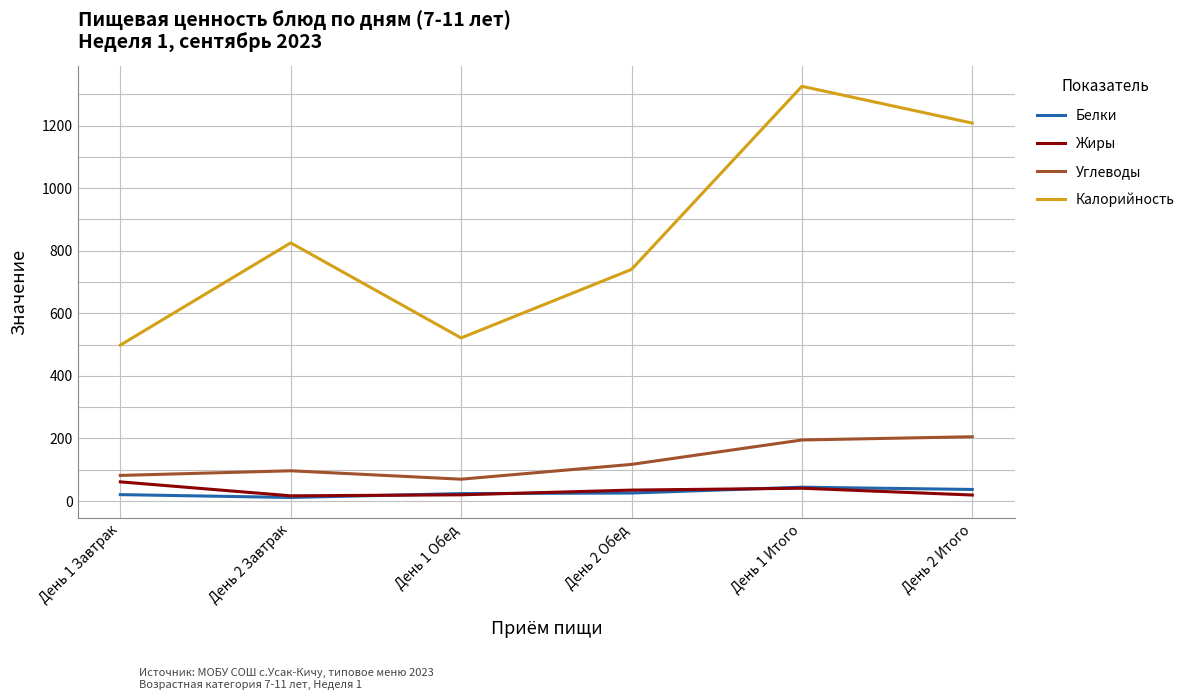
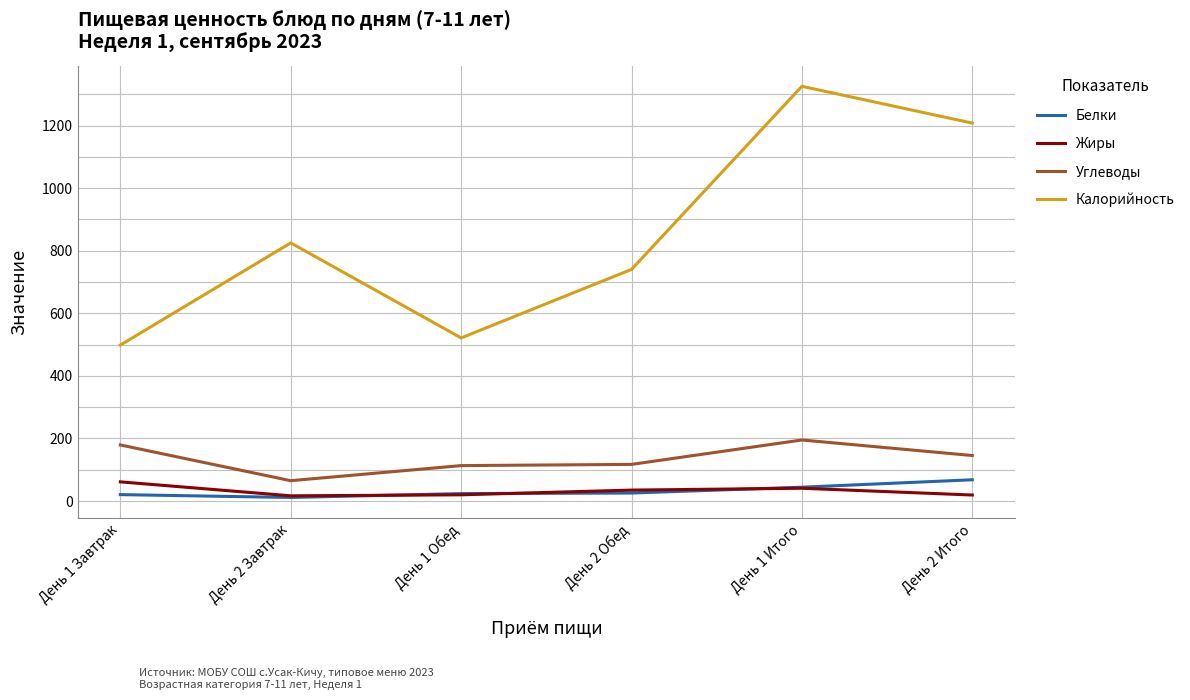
Углеводы, День 1 Завтрак: 80 -> 180
Углеводы, День 2 Завтрак: 100 -> 70
Углеводы, День 1 Обед: 70 -> 110
Белки, День 2 Итого: 40 -> 70
Углеводы, День 2 Итого: 210 -> 150
